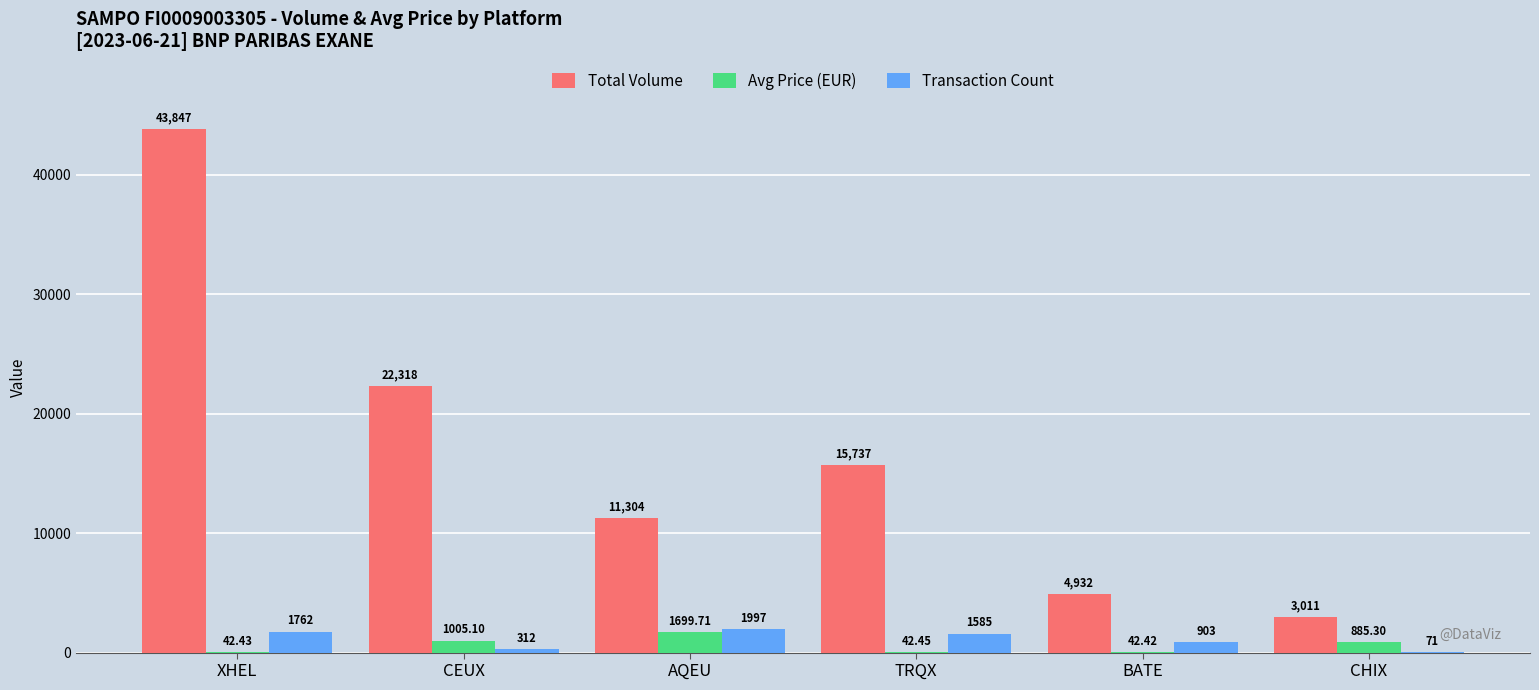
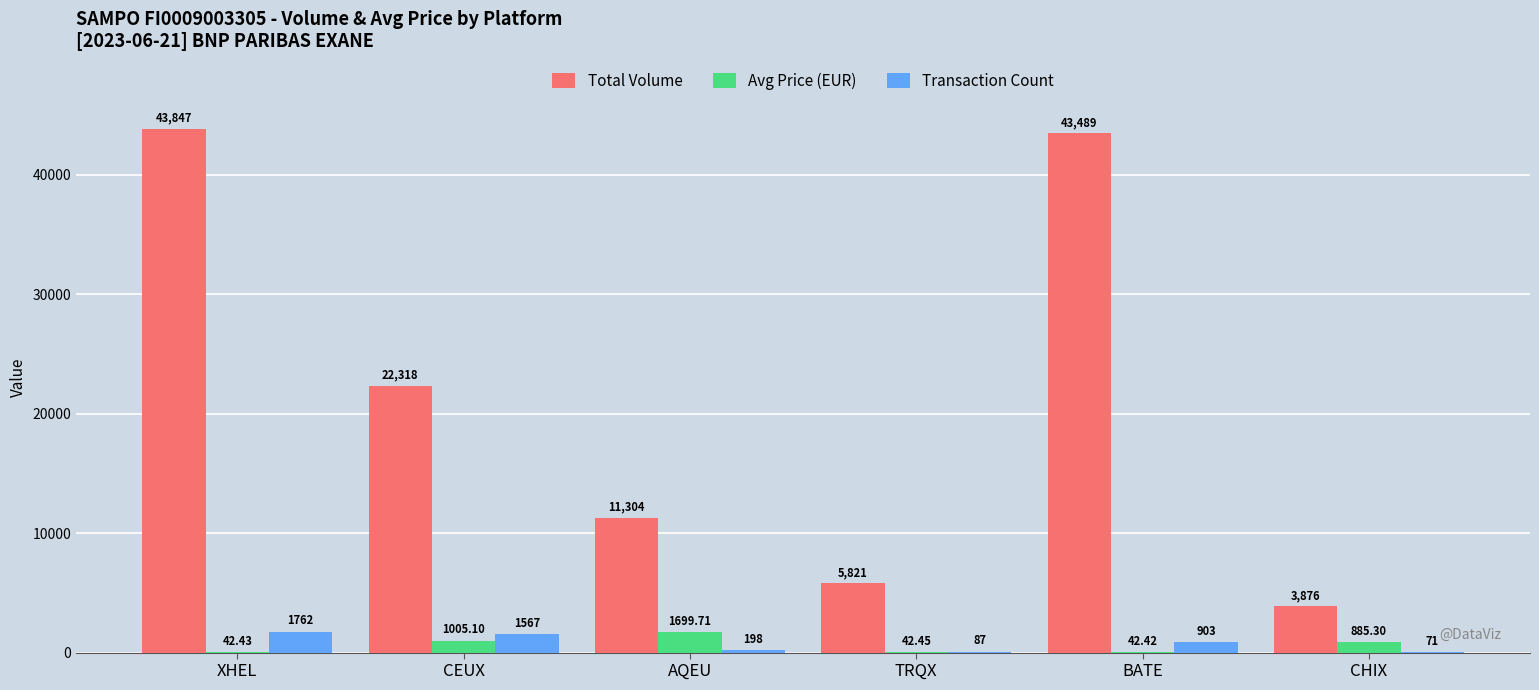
Transaction Count, CEUX: 312 -> 1567
Transaction Count, AQEU: 1997 -> 198
Total Volume, TRQX: 15,737 -> 5,821
Transaction Count, TRQX: 1585 -> 87
Total Volume, BATE: 4,932 -> 43,489
Total Volume, CHIX: 3,011 -> 3,876
